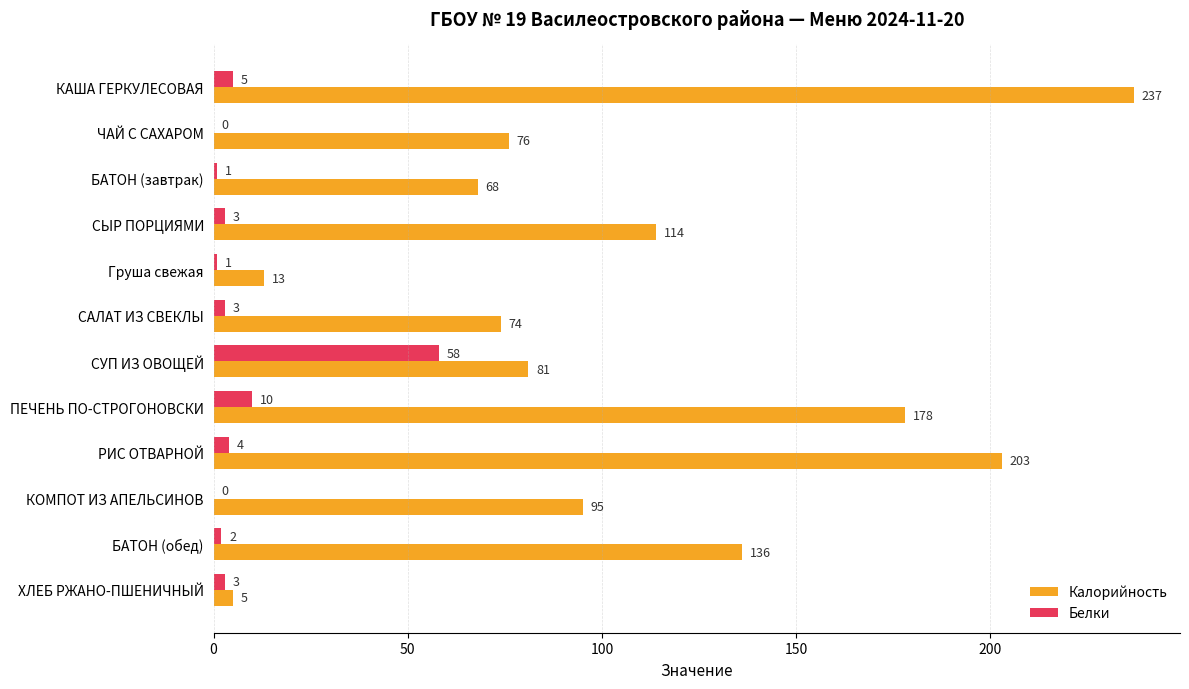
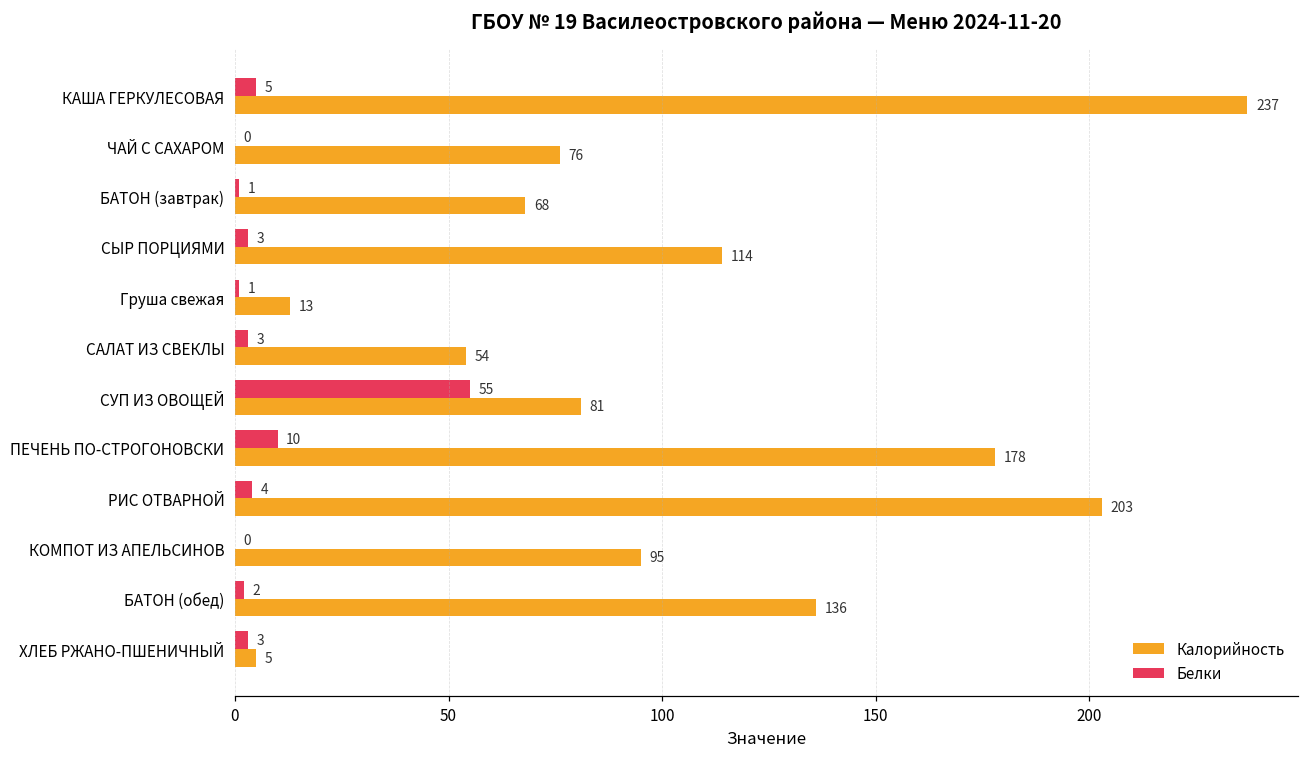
Калорийность, САЛАТ ИЗ СВЕКЛЫ: 74 -> 54
Белки, СУП ИЗ ОВОЩЕЙ: 58 -> 55
